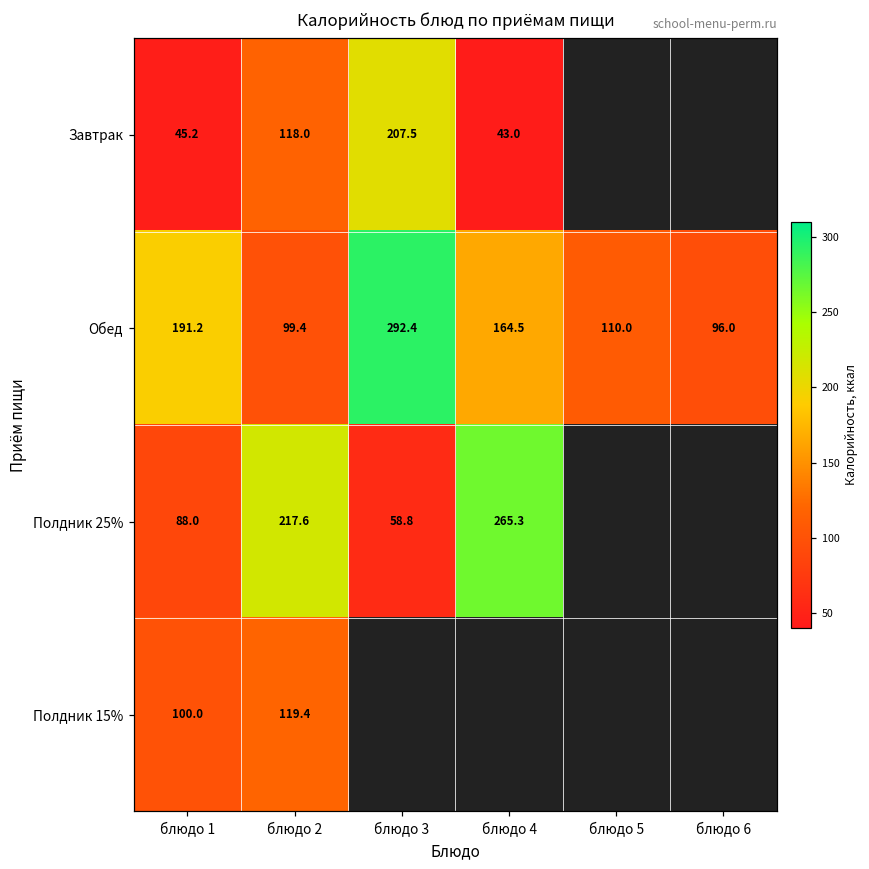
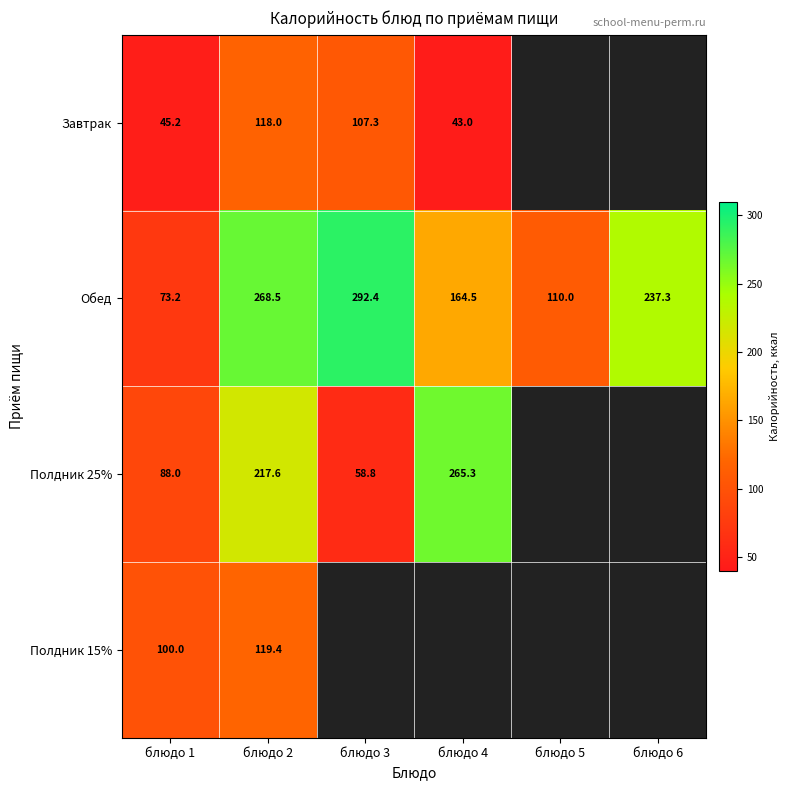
Завтрак, блюдо 3: 207.5 -> 107.3
Обед, блюдо 1: 191.2 -> 73.2
Обед, блюдо 2: 99.4 -> 268.5
Обед, блюдо 6: 96.0 -> 237.3
